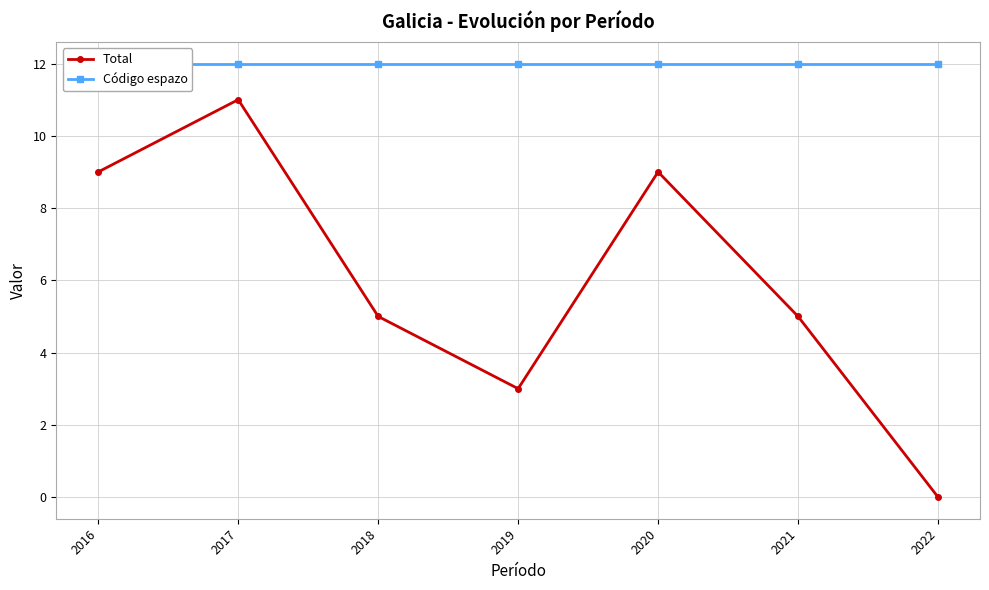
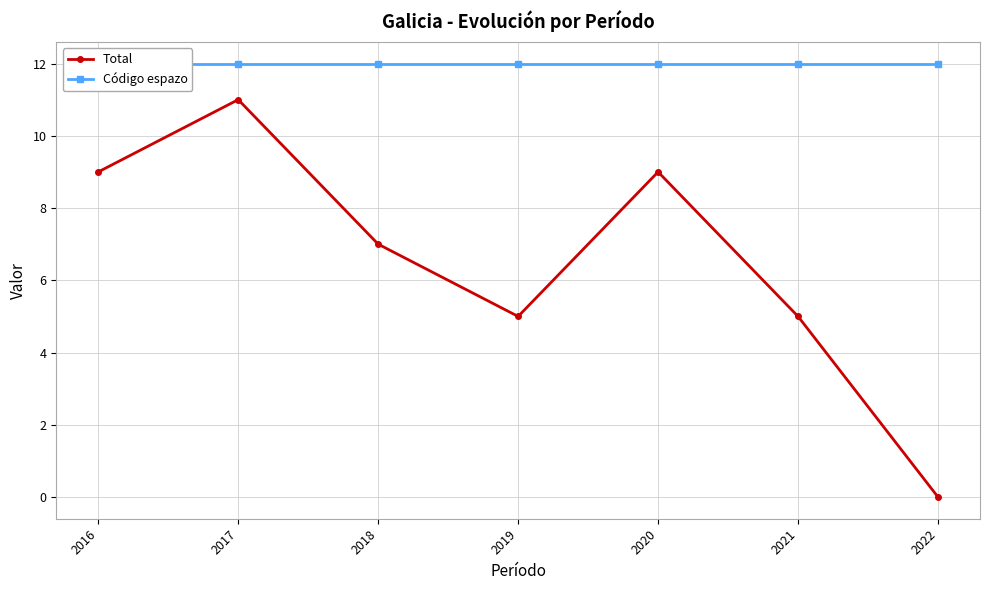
Total, 2018: 5 -> 7
Total, 2019: 3 -> 5
